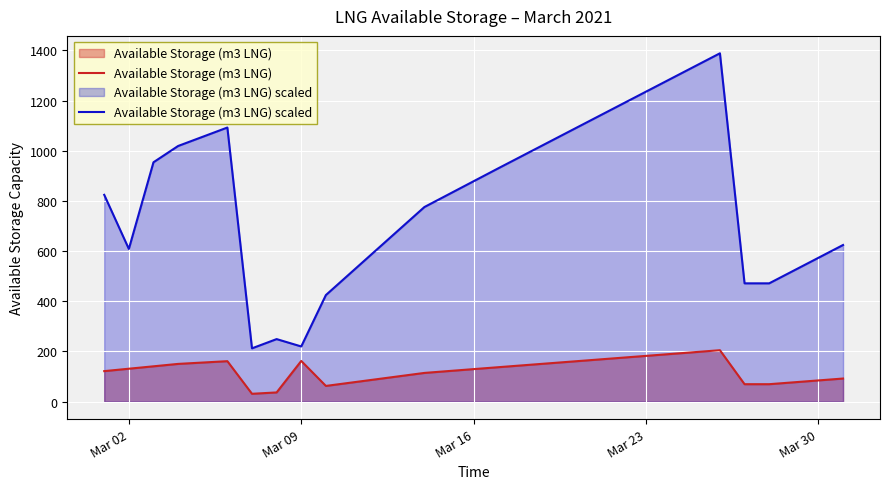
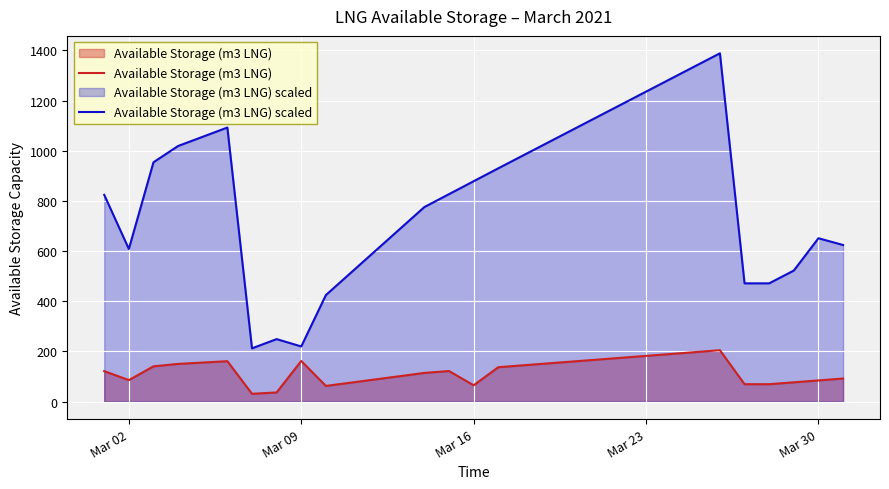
Available Storage (m3 LNG), Mar 02: 130 -> 90
Available Storage (m3 LNG), Mar 16: 130 -> 70
Available Storage (m3 LNG) scaled, Mar 30: 570 -> 650
